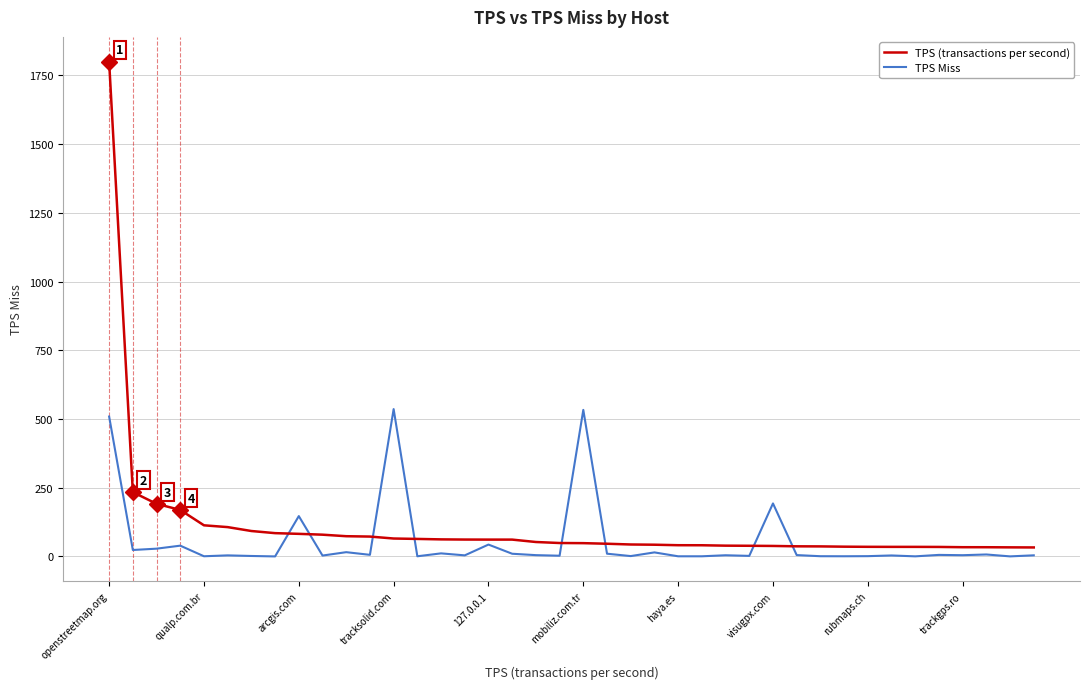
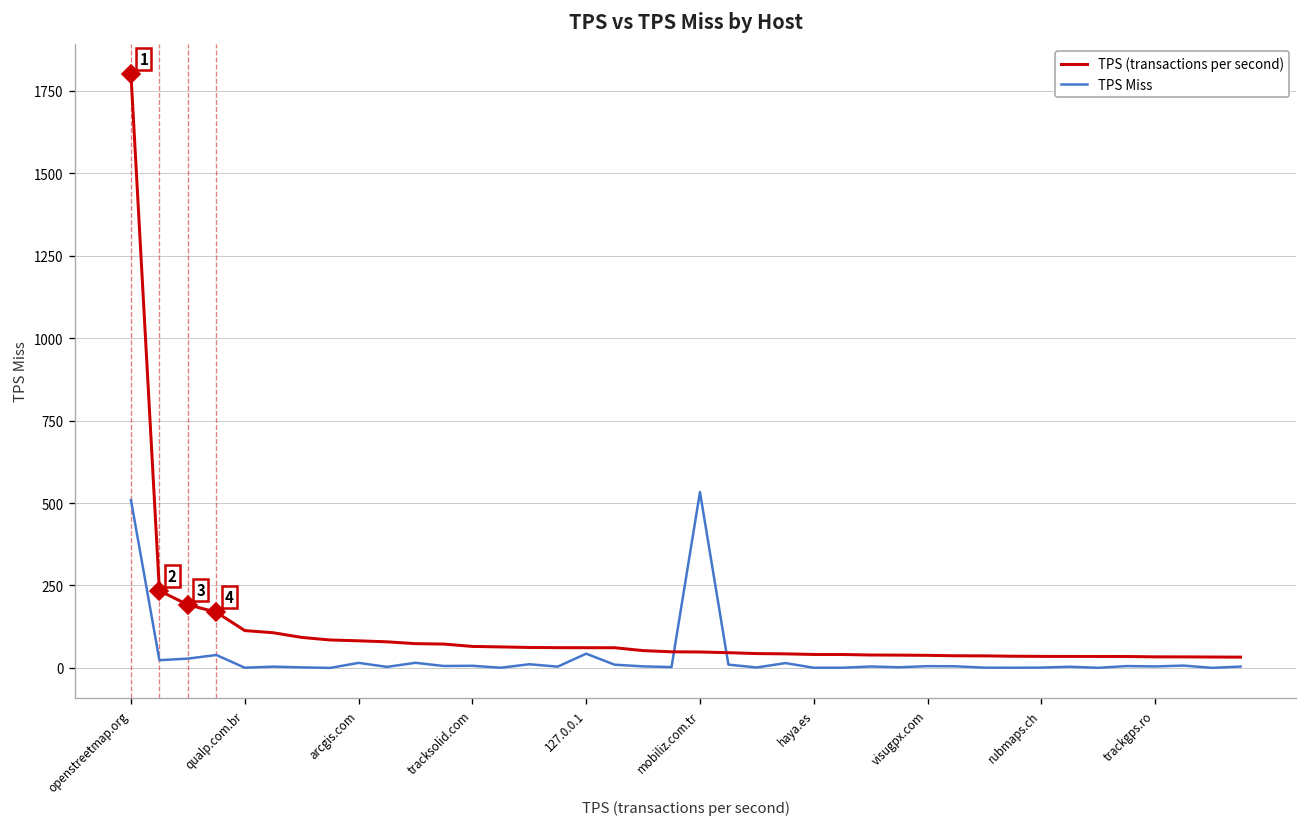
TPS Miss, arcgis.com: 150 -> 20
TPS Miss, tracksolid.com: 540 -> 10
TPS Miss, visugpx.com: 190 -> 10
